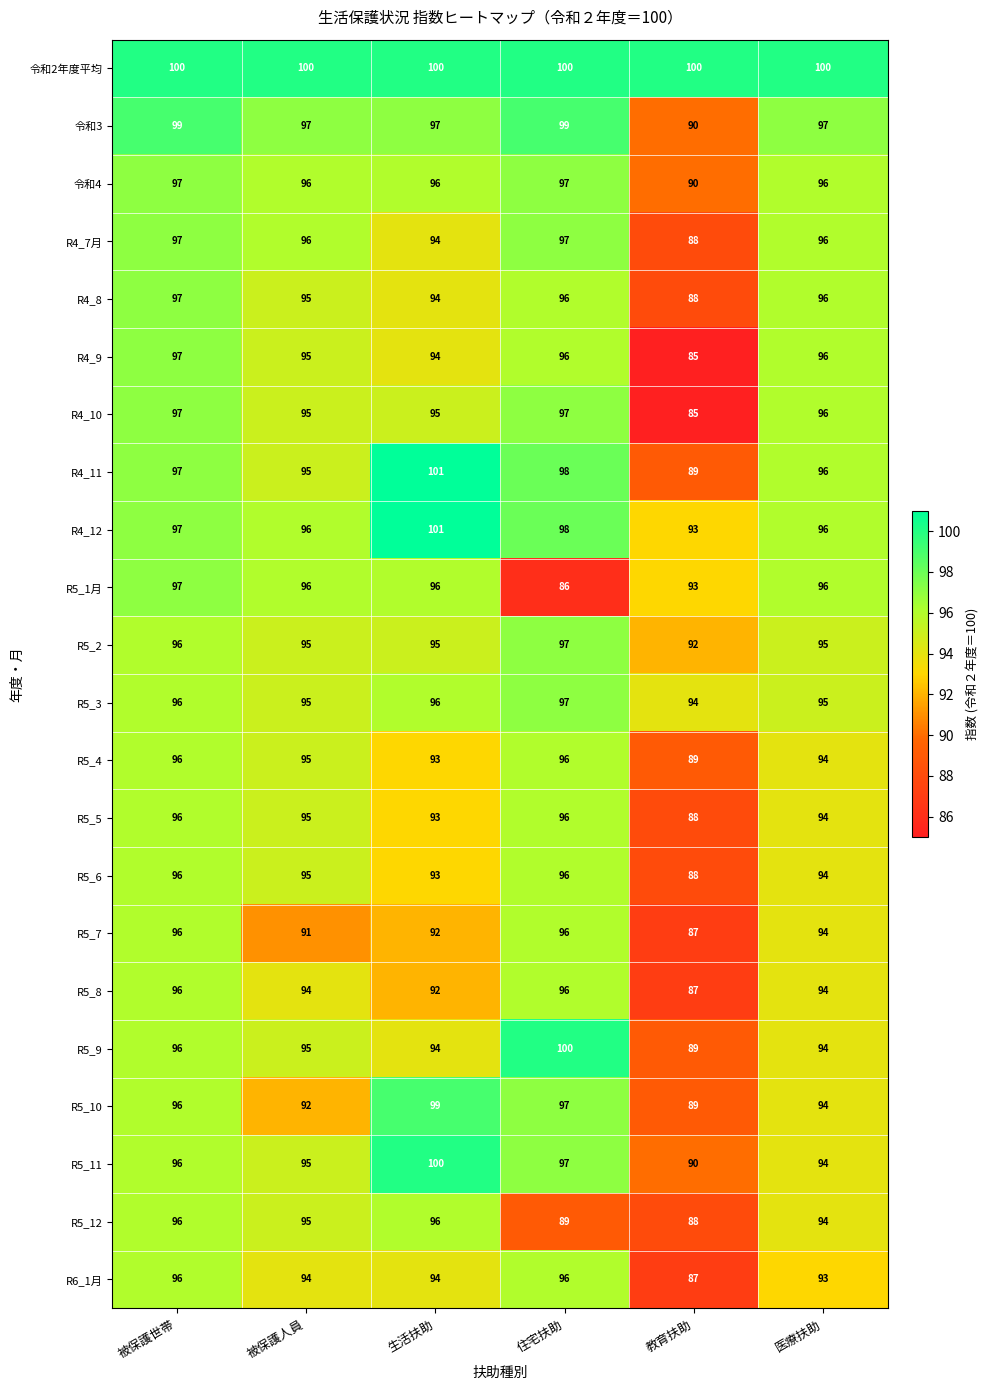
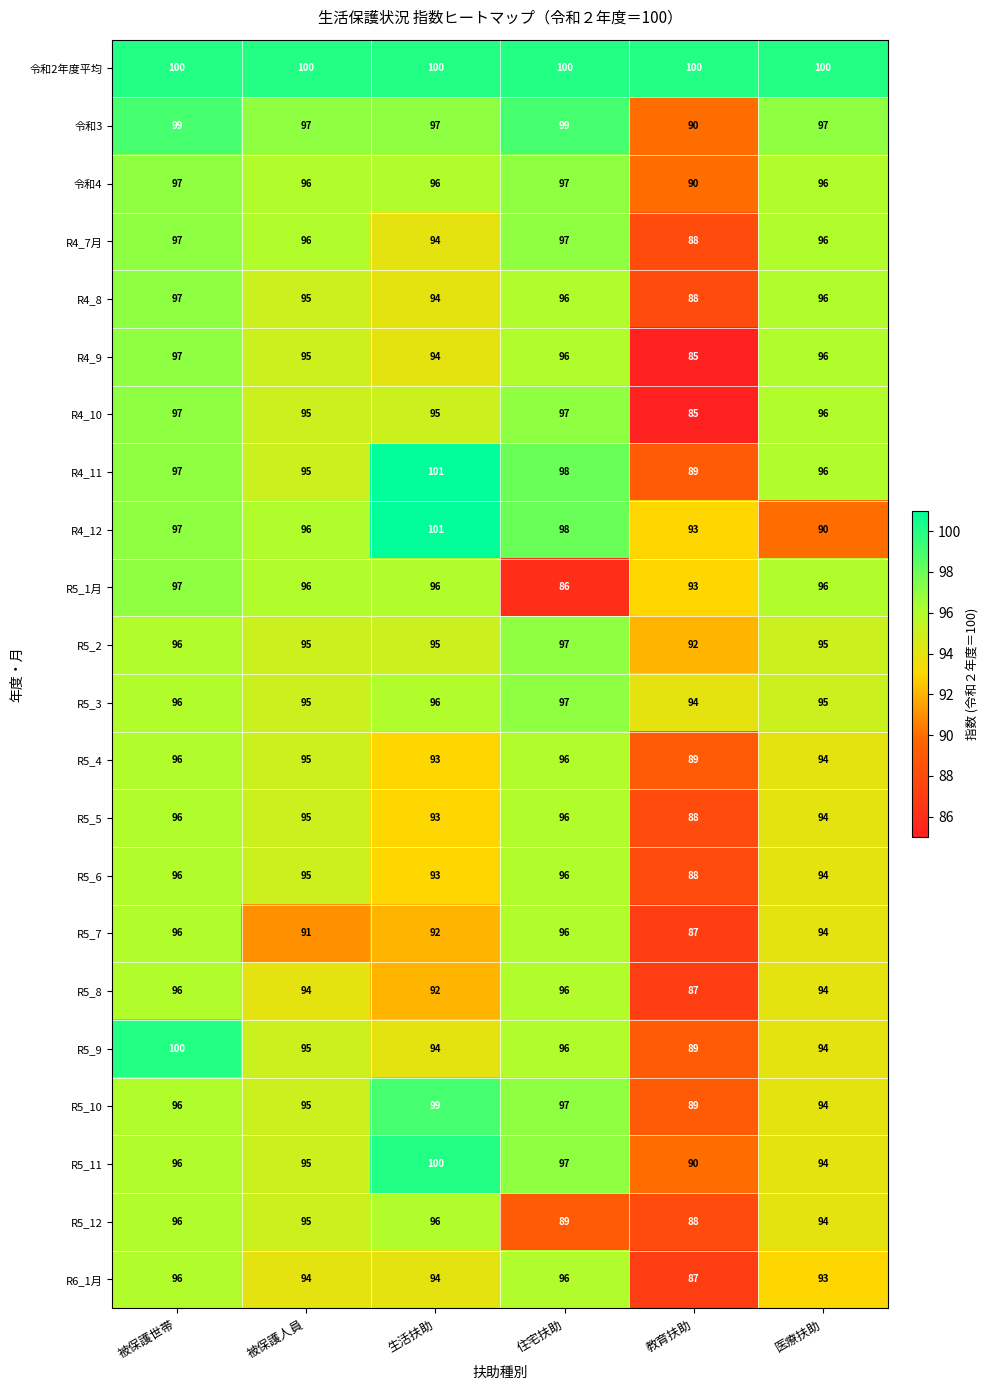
R4_12, 医療扶助: 96 -> 90
R5_9, 被保護世帯: 96 -> 100
R5_9, 住宅扶助: 100 -> 96
R5_10, 被保護人員: 92 -> 95
